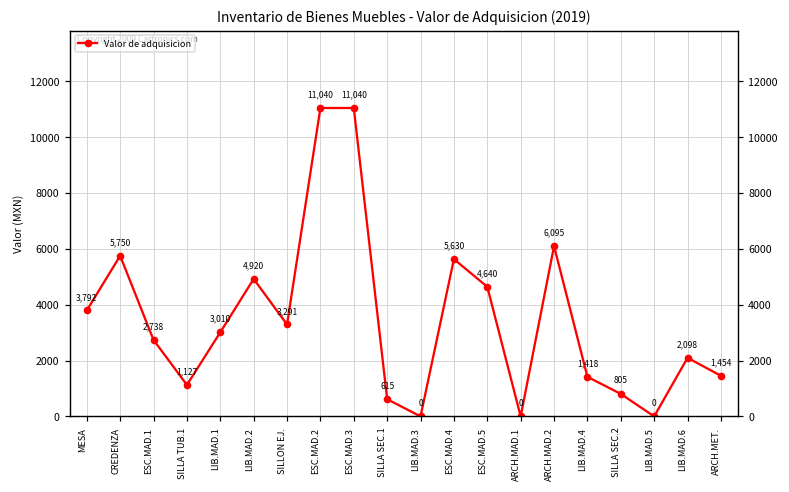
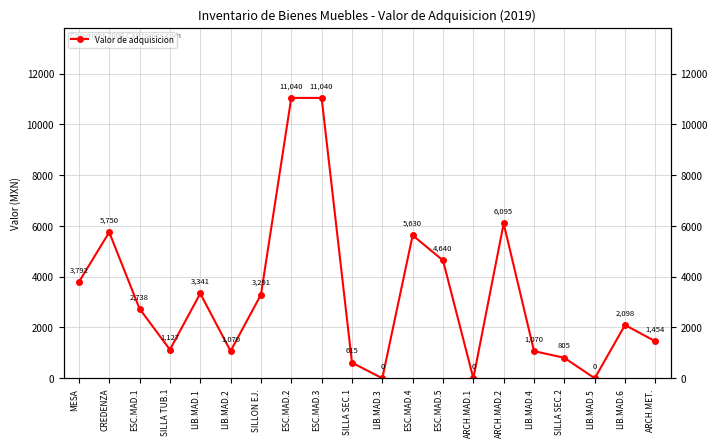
LIB.MAD.1: 3,010 -> 3,341
LIB.MAD.2: 4,920 -> 1,070
LIB.MAD.4: 1,418 -> 1,070
